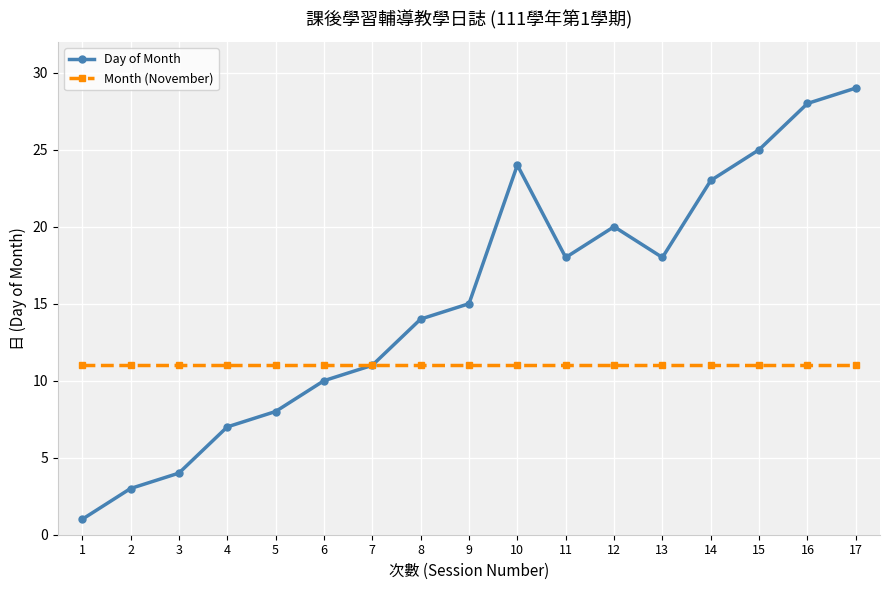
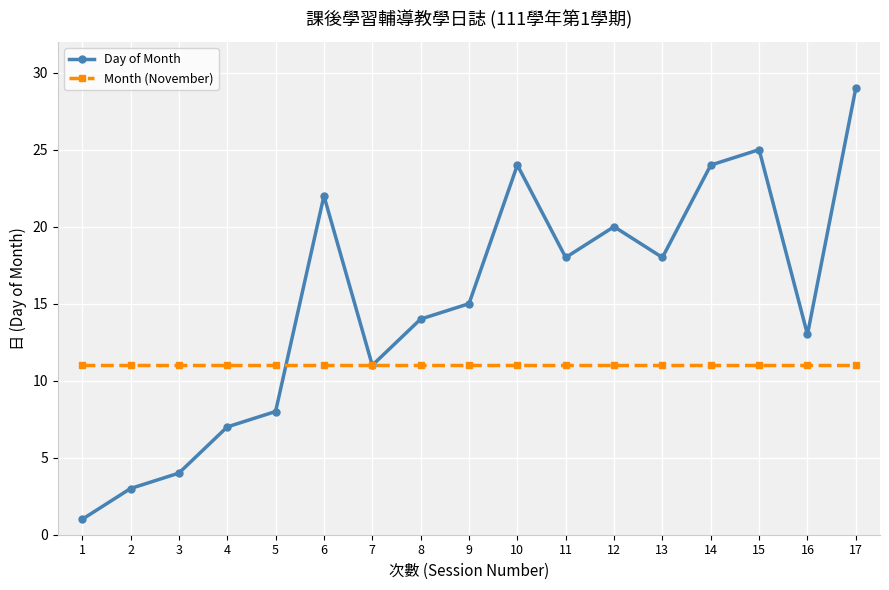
Day of Month, 6: 10 -> 22
Day of Month, 14: 23 -> 24
Day of Month, 16: 28 -> 13
